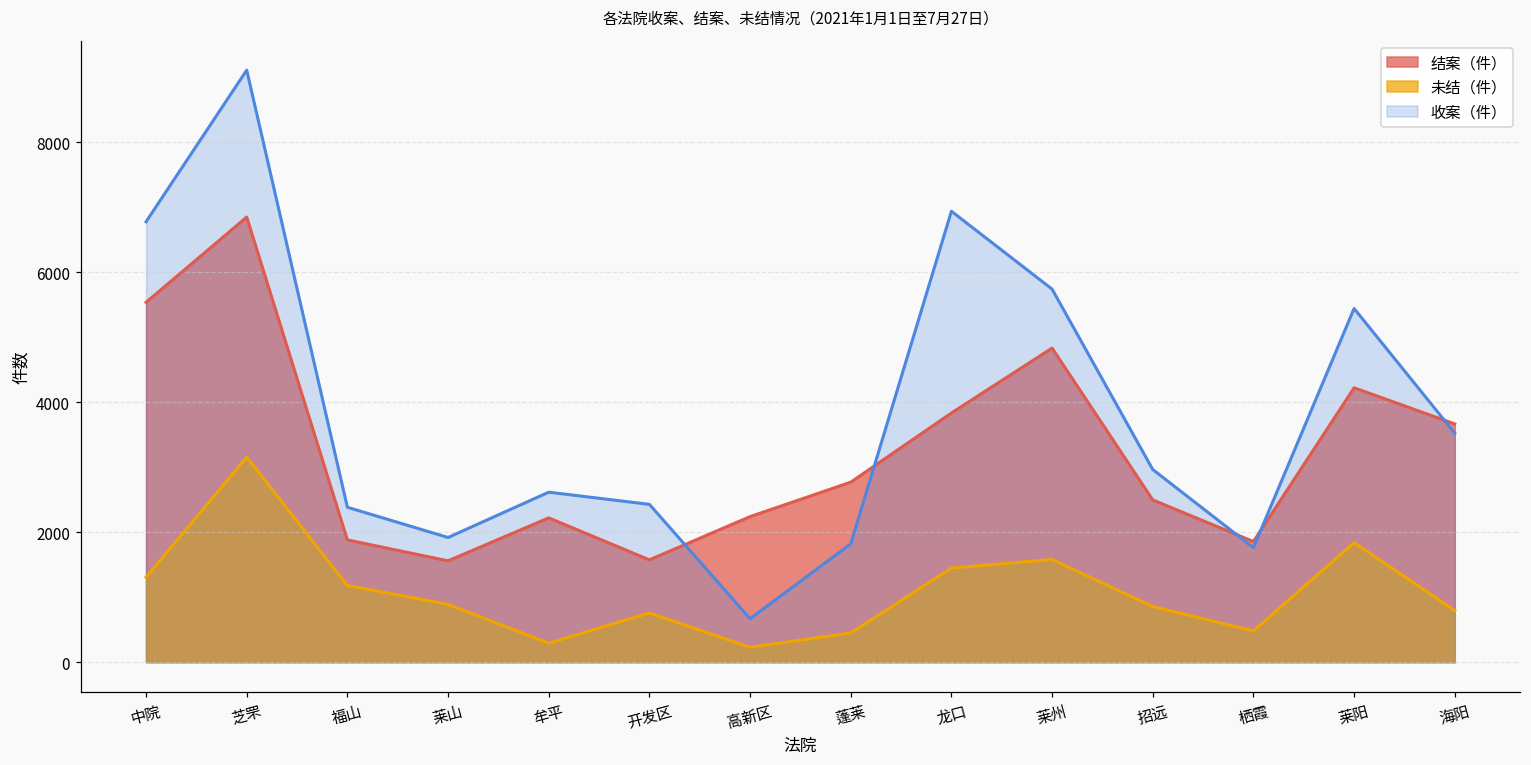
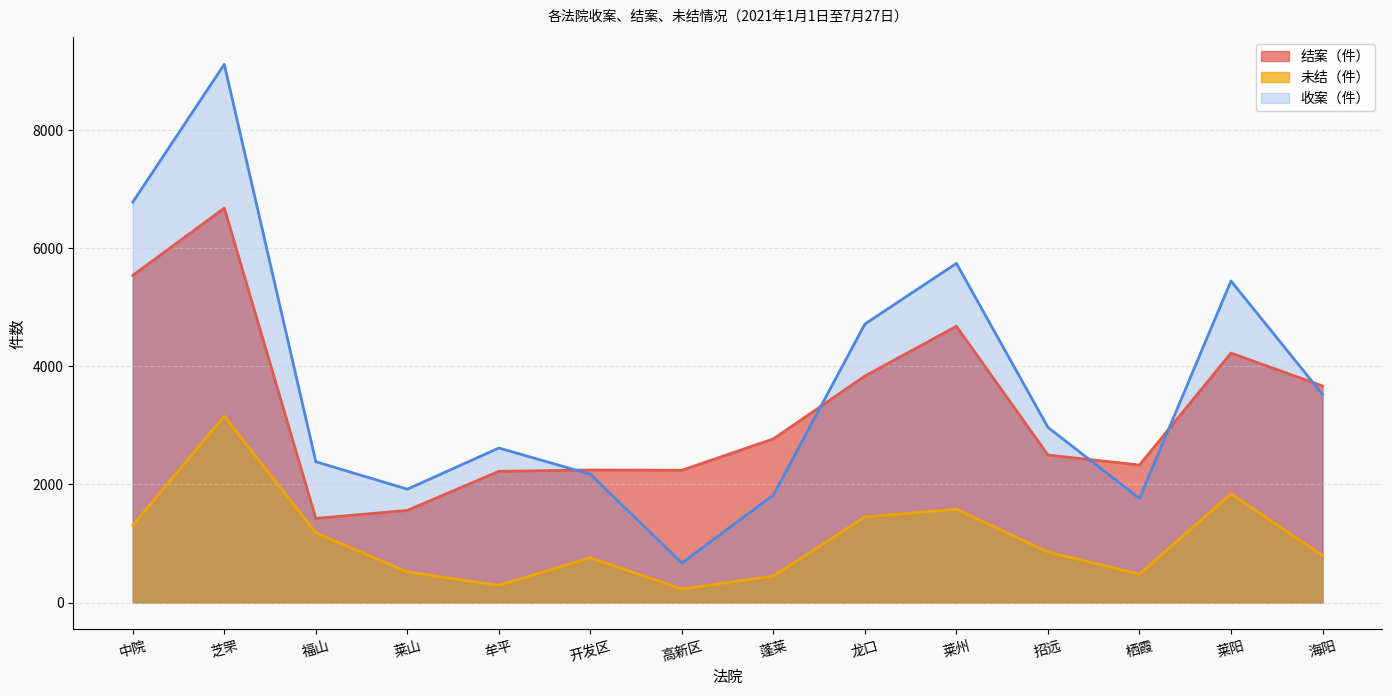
结案（件）, 芝罘: 6800 -> 6700
结案（件）, 福山: 1900 -> 1400
未结（件）, 莱山: 900 -> 500
结案（件）, 开发区: 1600 -> 2200
收案（件）, 开发区: 2400 -> 2200
收案（件）, 龙口: 6900 -> 4700
结案（件）, 莱州: 4800 -> 4700
结案（件）, 栖霞: 1900 -> 2300
